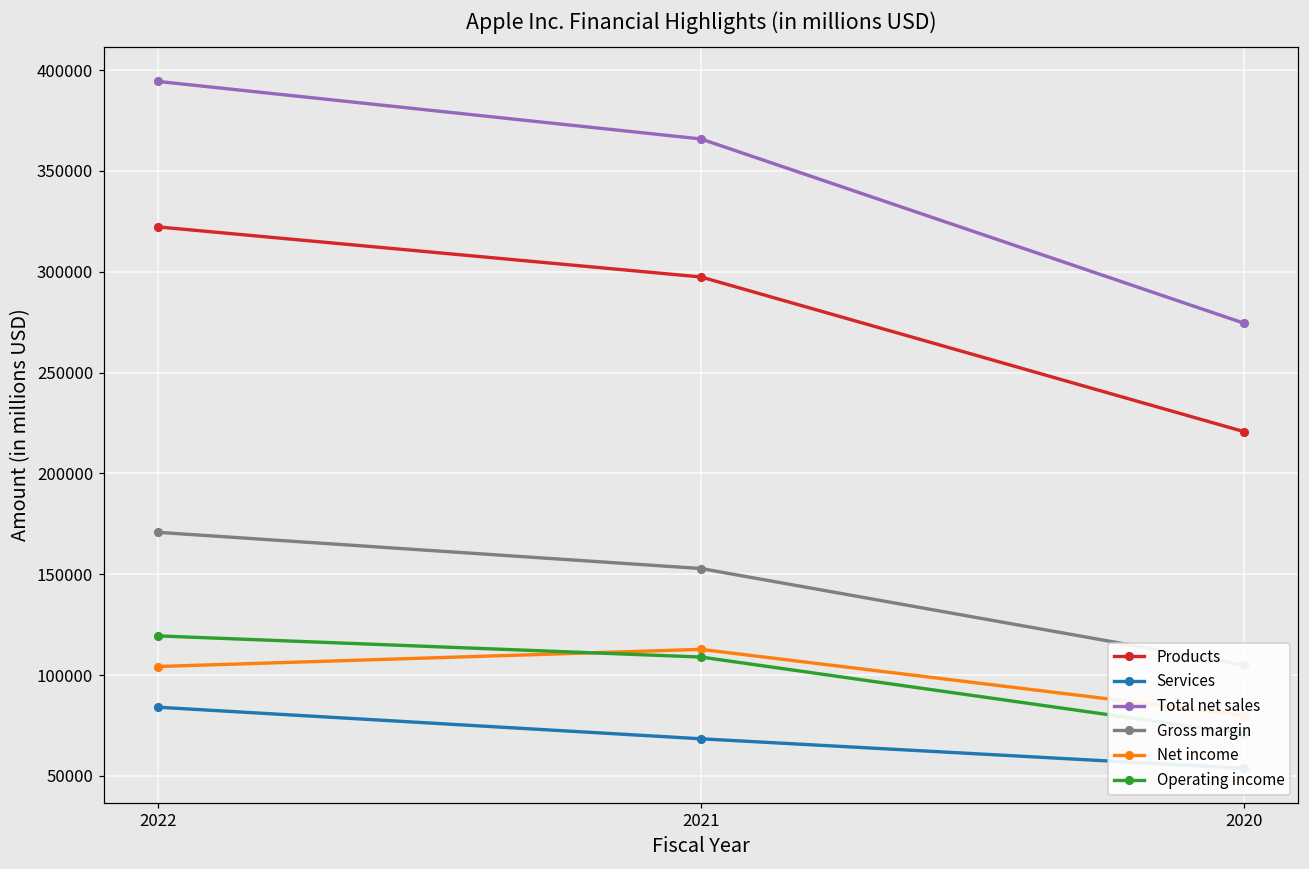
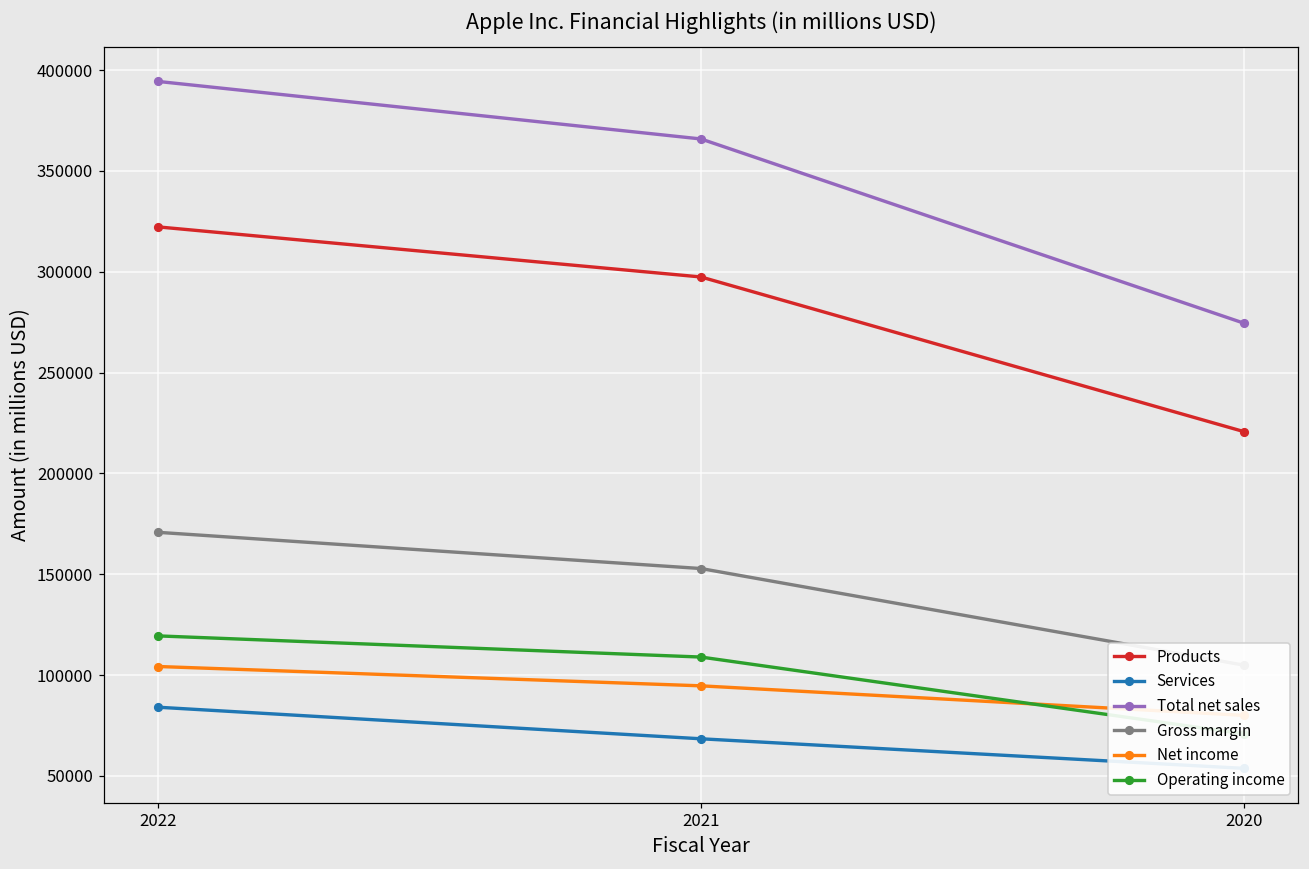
Net income, 2021: 113000 -> 95000
